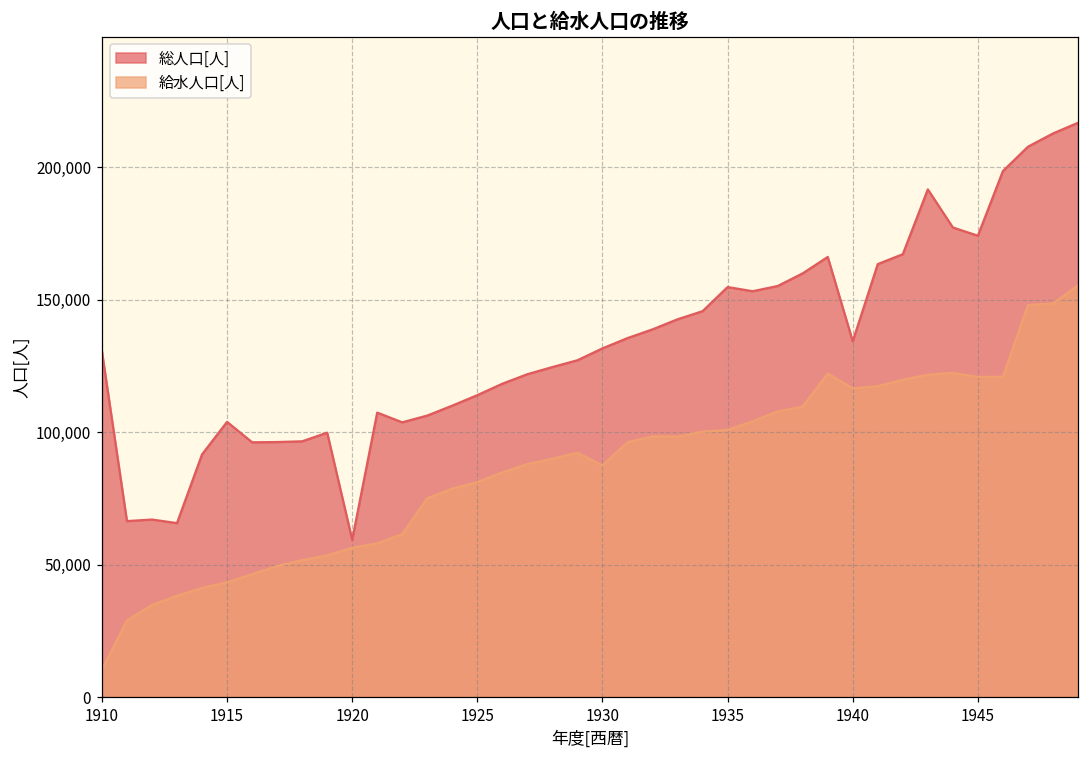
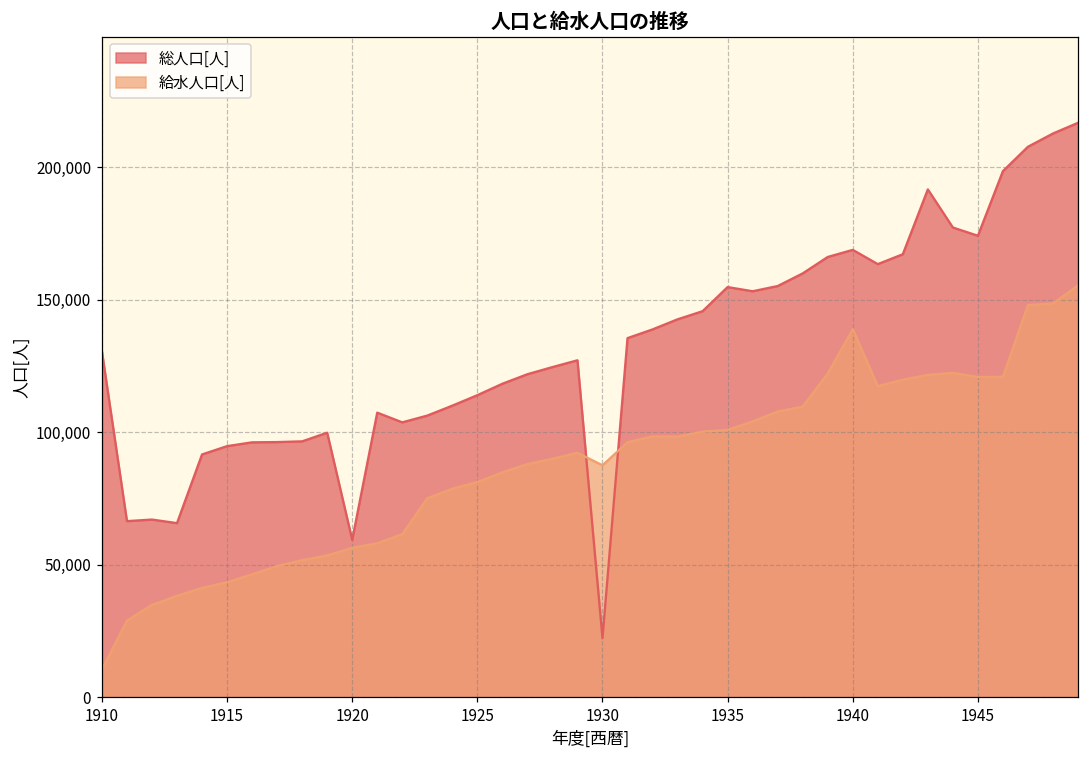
総人口[人], 1915: 104,000 -> 95,000
総人口[人], 1930: 132,000 -> 22,000
総人口[人], 1940: 134,000 -> 169,000
給水人口[人], 1940: 117,000 -> 139,000
